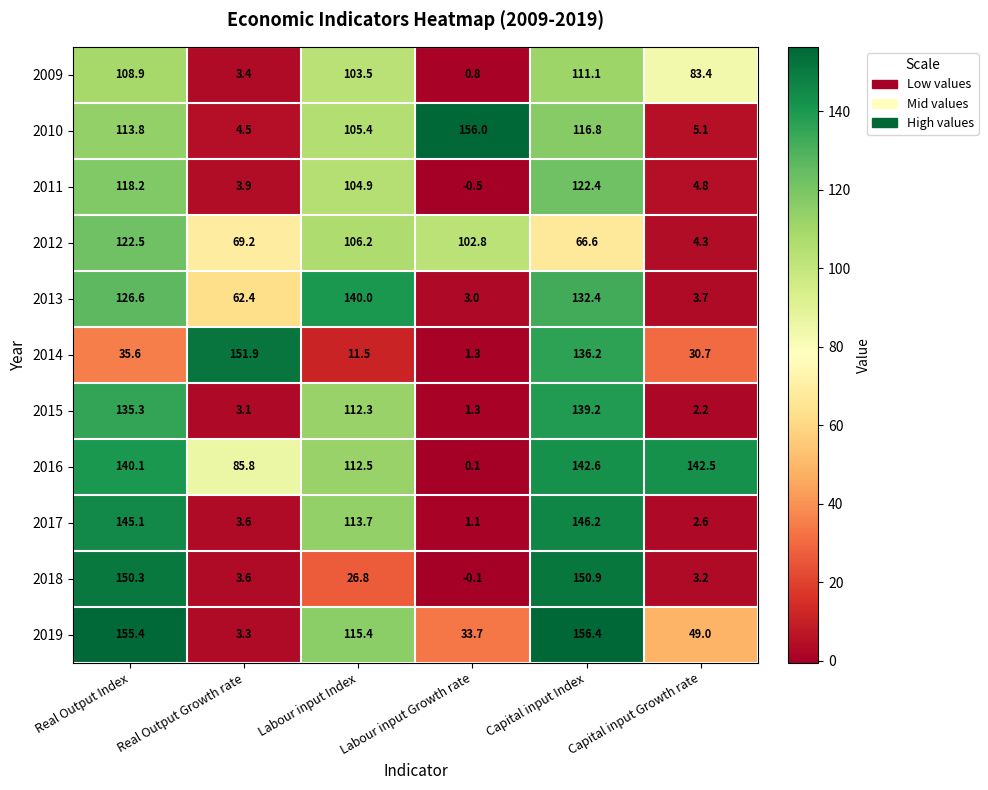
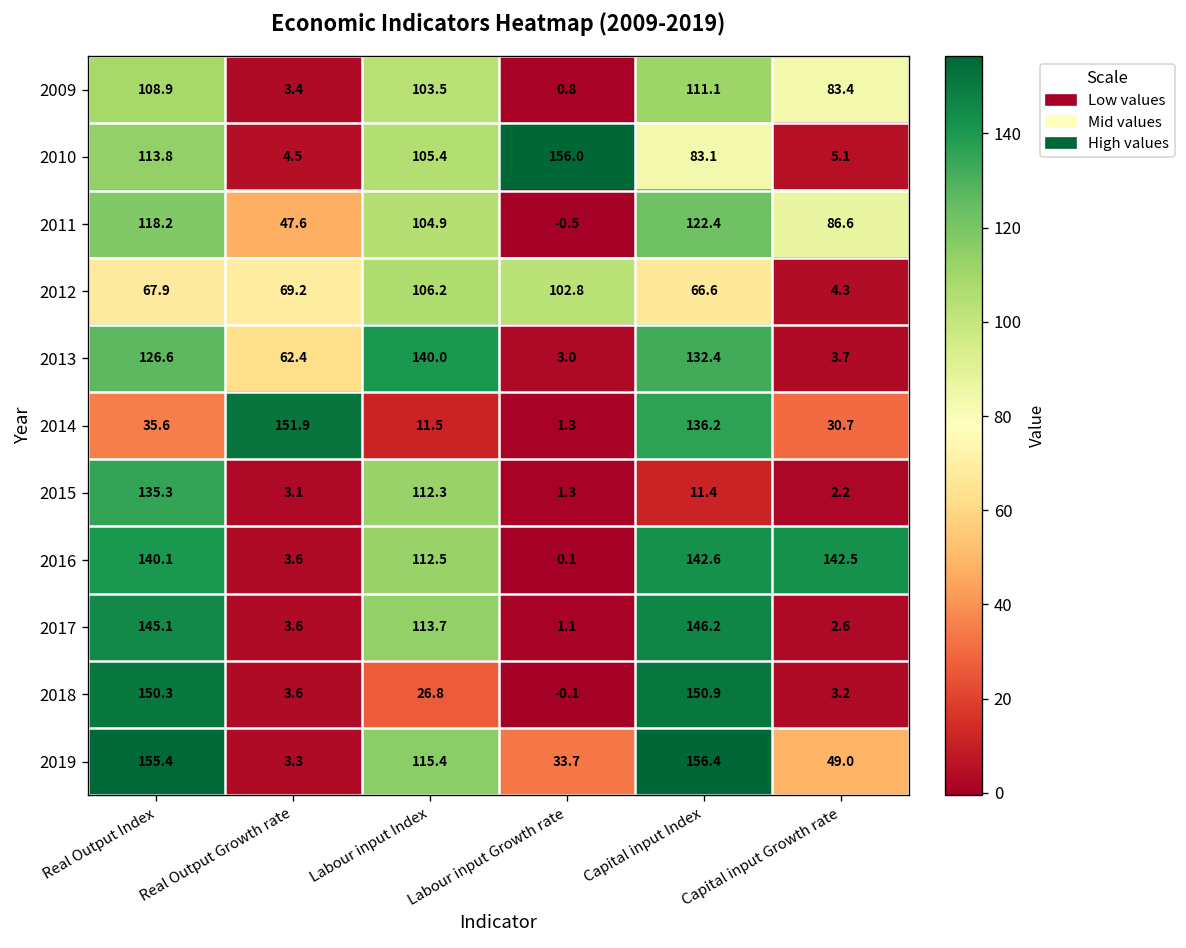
2010, Capital input Index: 116.8 -> 83.1
2011, Real Output Growth rate: 3.9 -> 47.6
2011, Capital input Growth rate: 4.8 -> 86.6
2012, Real Output Index: 122.5 -> 67.9
2015, Capital input Index: 139.2 -> 11.4
2016, Real Output Growth rate: 85.8 -> 3.6
